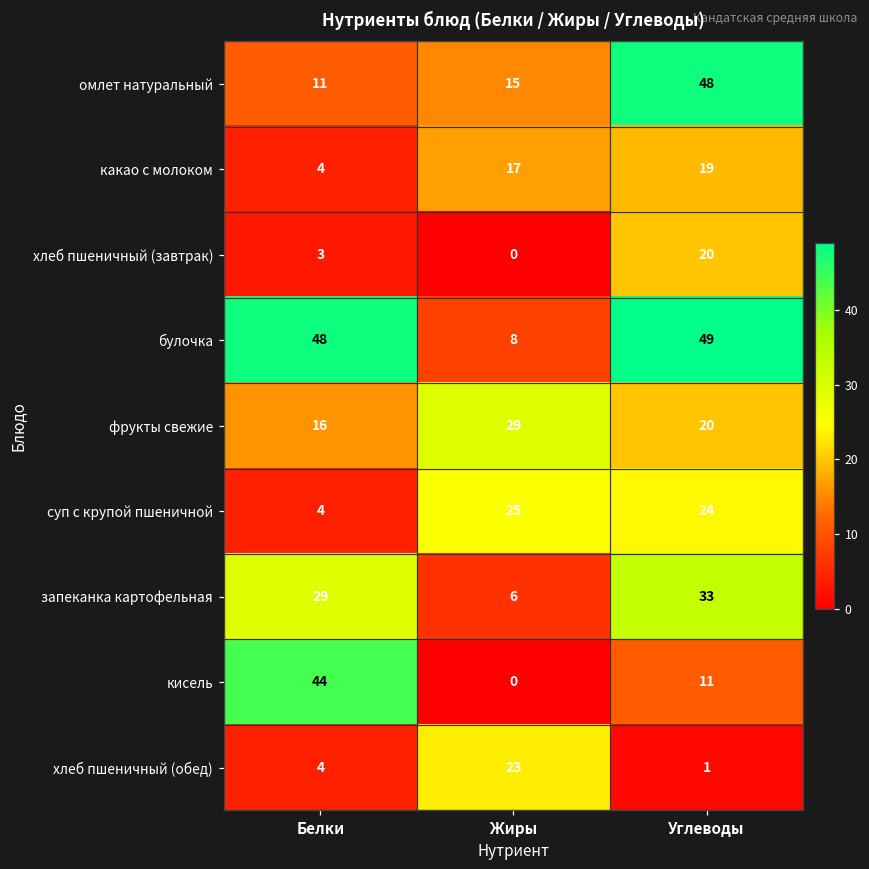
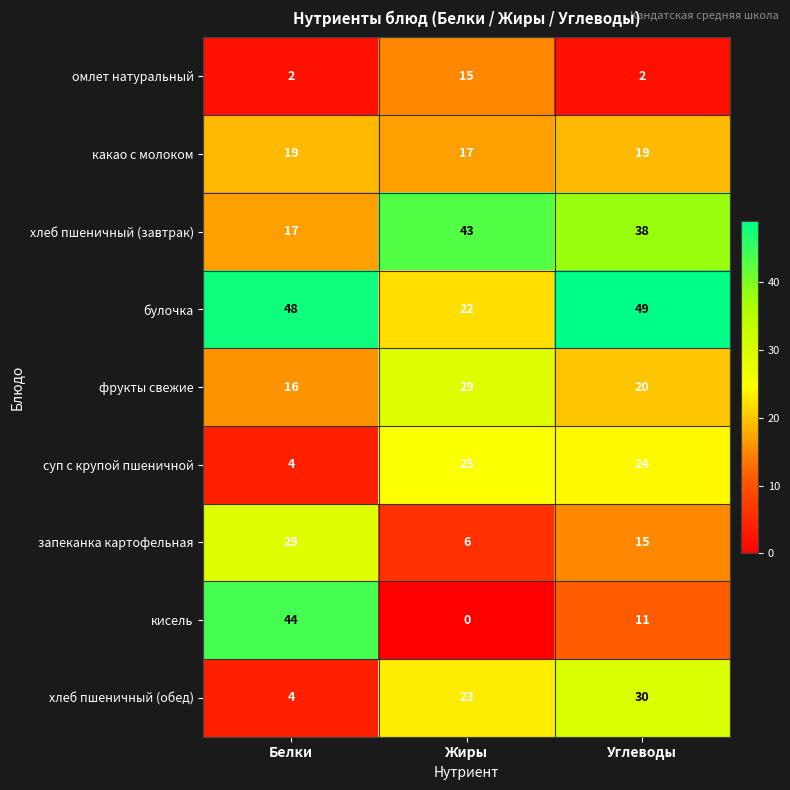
омлет натуральный, Белки: 11 -> 2
омлет натуральный, Углеводы: 48 -> 2
какао с молоком, Белки: 4 -> 19
хлеб пшеничный (завтрак), Белки: 3 -> 17
хлеб пшеничный (завтрак), Жиры: 0 -> 43
хлеб пшеничный (завтрак), Углеводы: 20 -> 38
булочка, Жиры: 8 -> 22
запеканка картофельная, Углеводы: 33 -> 15
хлеб пшеничный (обед), Углеводы: 1 -> 30
